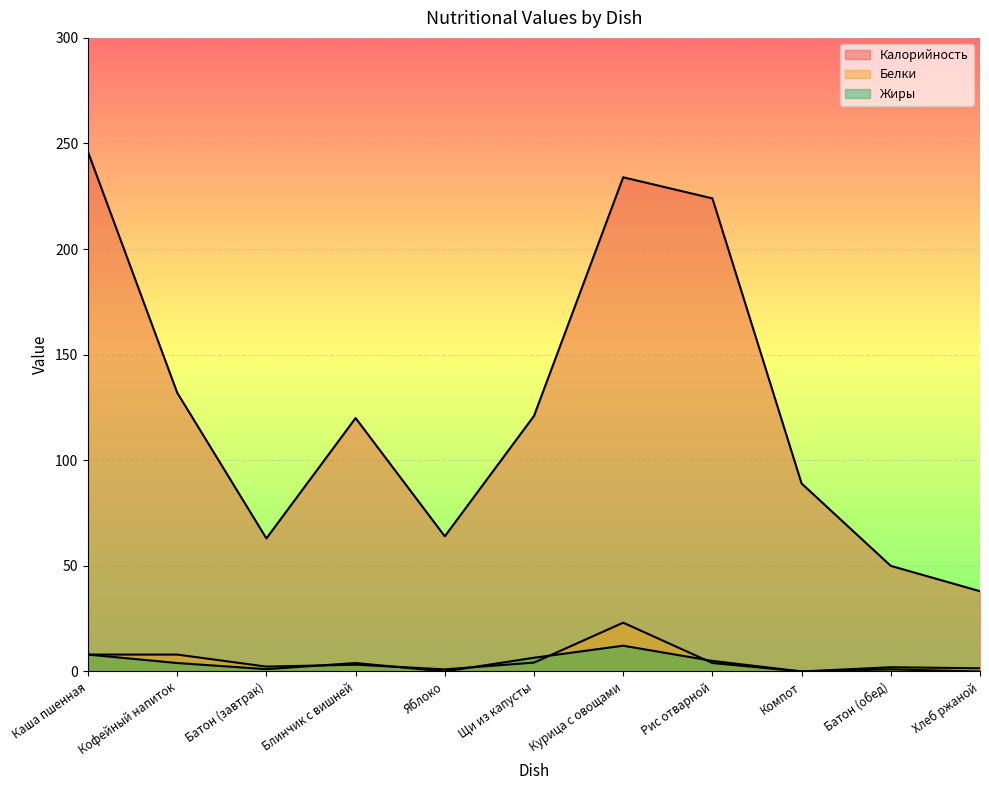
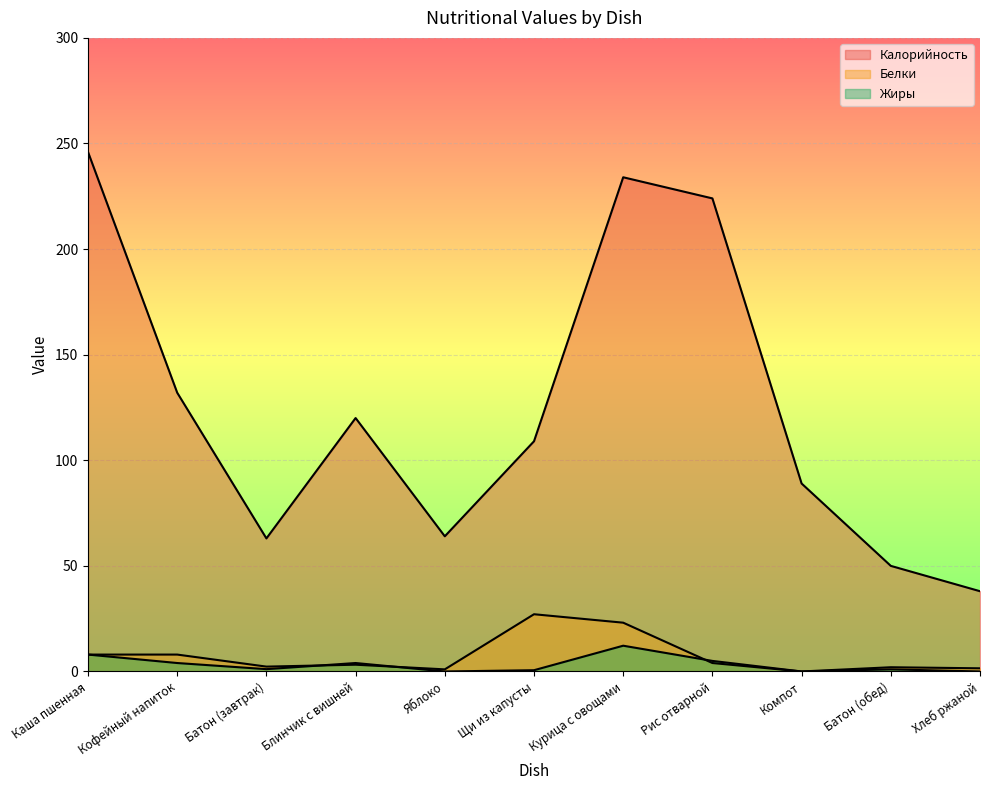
Калорийность, Щи из капусты: 121 -> 109
Белки, Щи из капусты: 4 -> 27
Жиры, Щи из капусты: 7 -> 1
